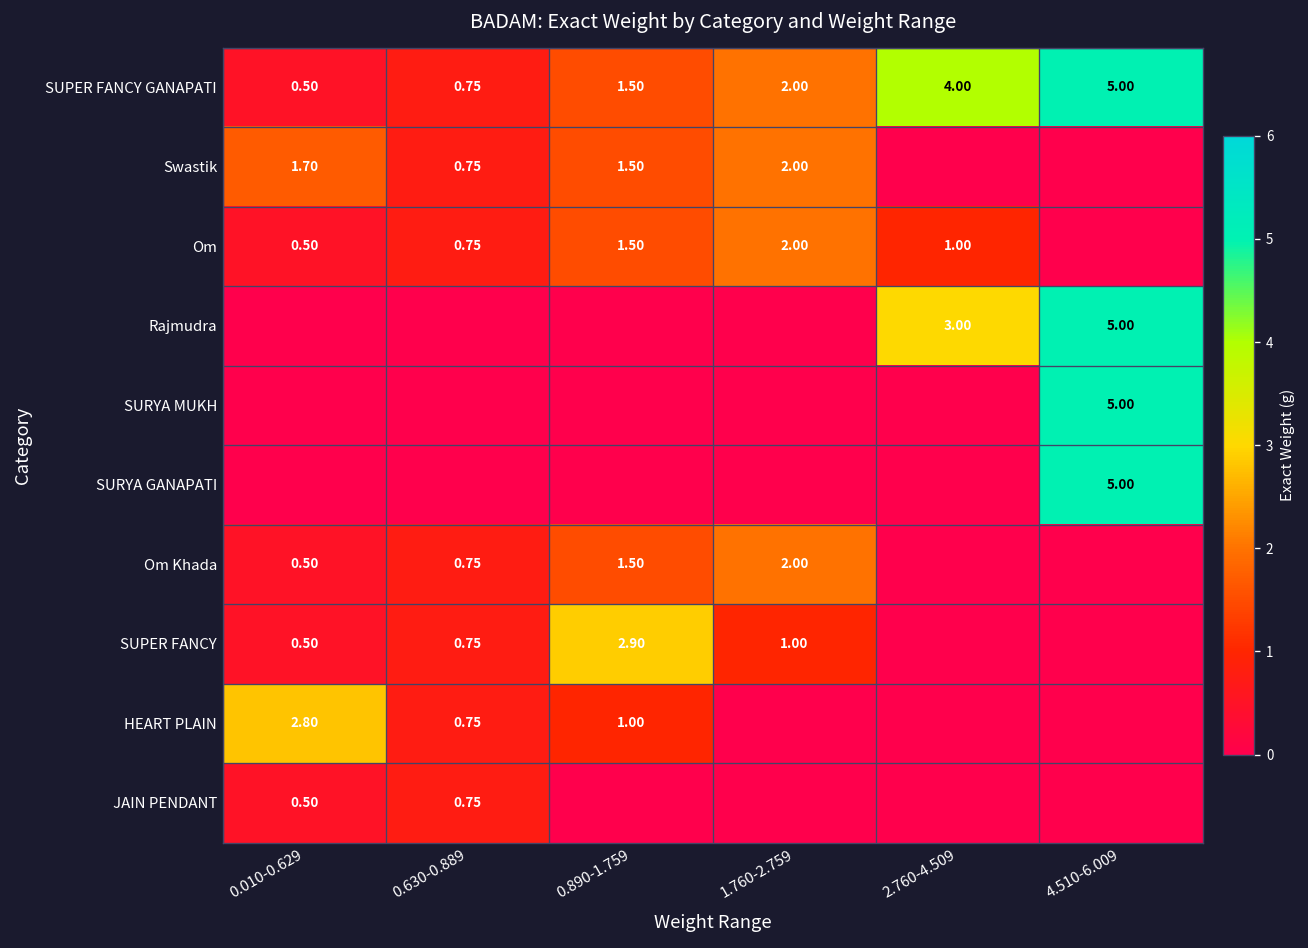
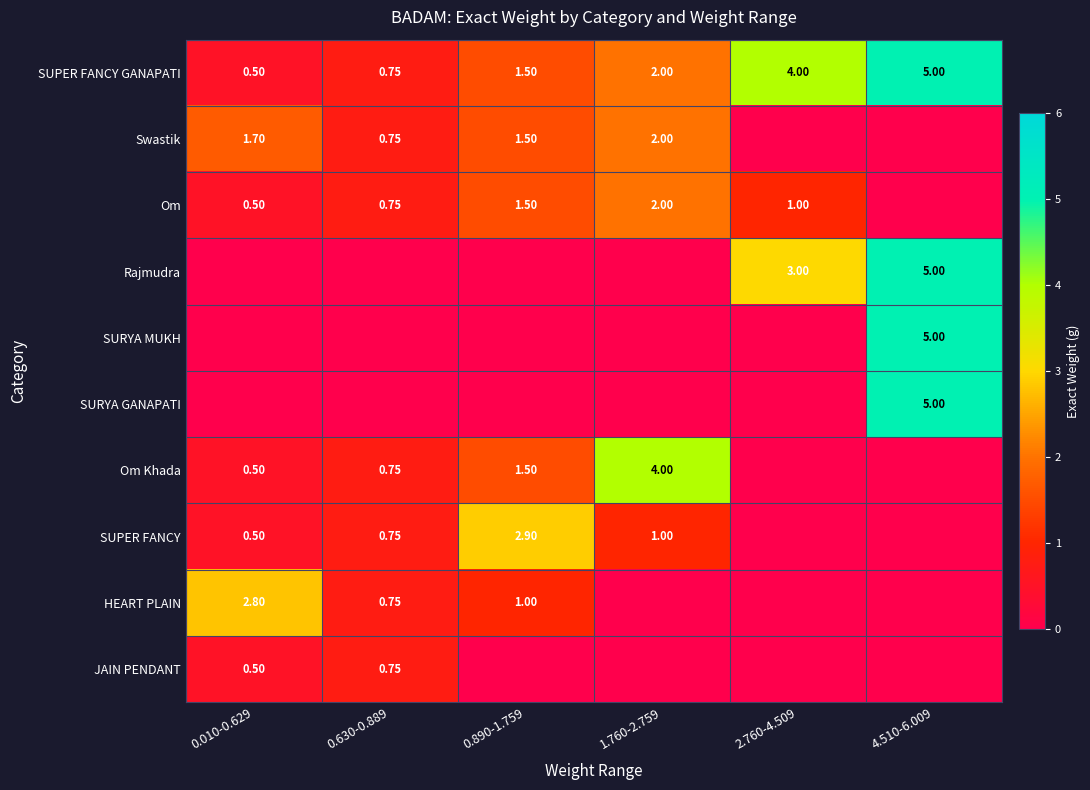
Om Khada, 1.760-2.759: 2.00 -> 4.00
